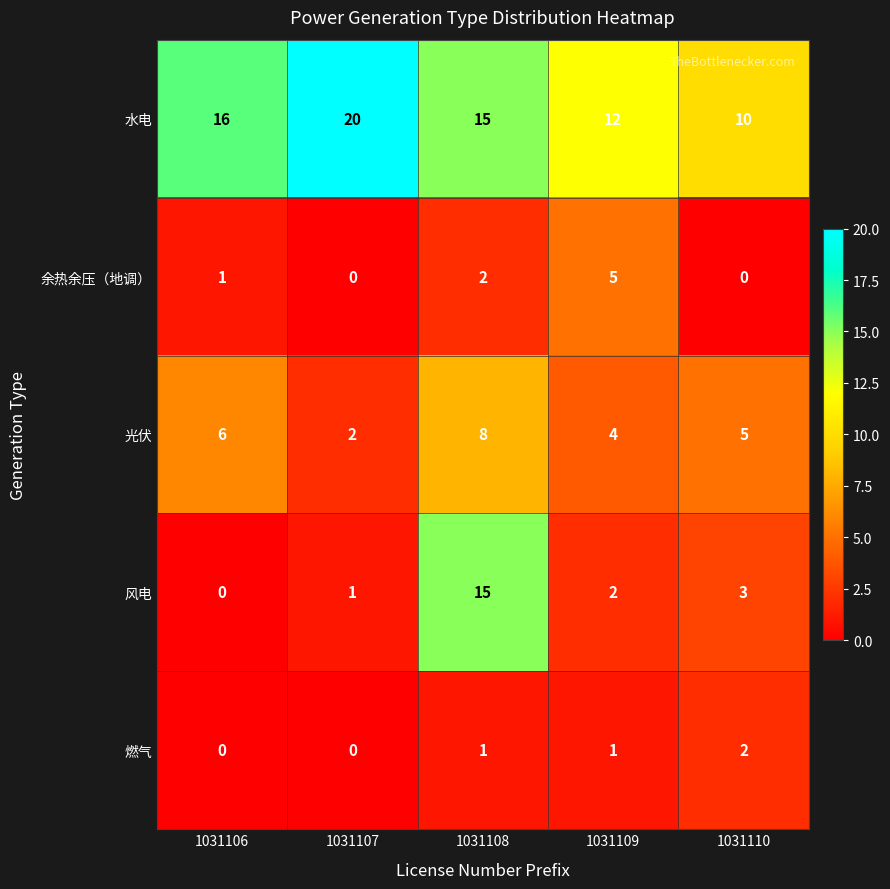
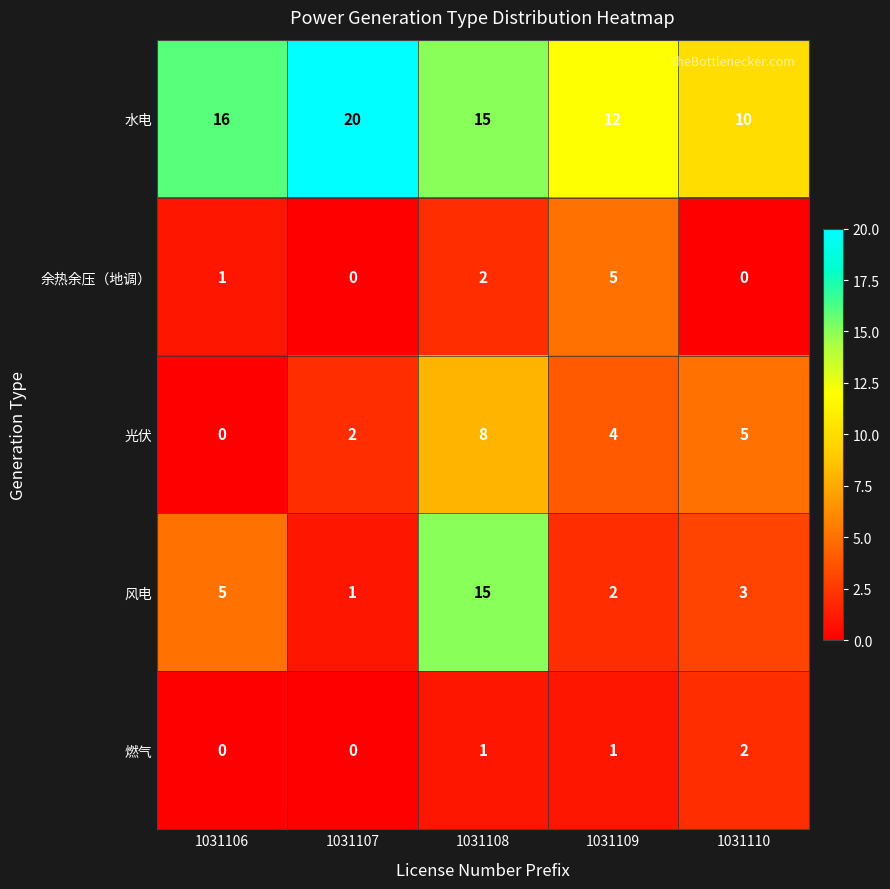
光伏, 1031106: 6 -> 0
风电, 1031106: 0 -> 5
